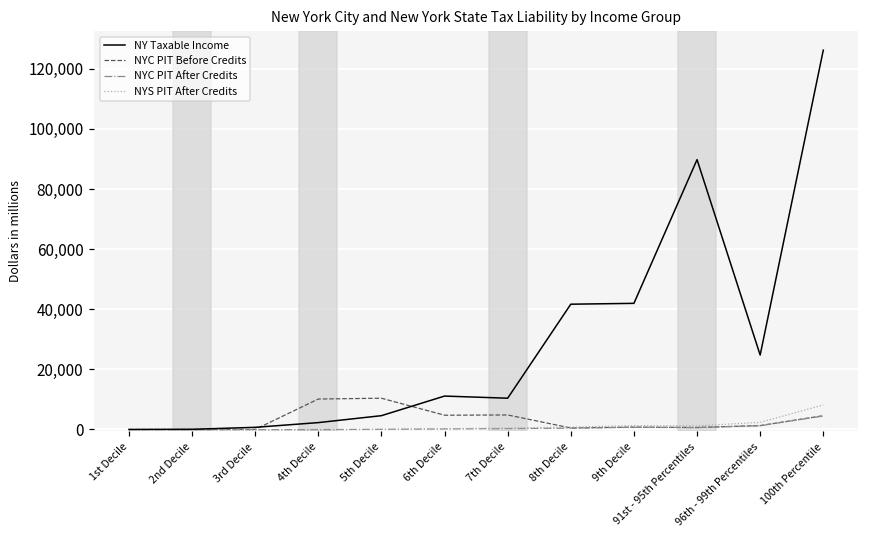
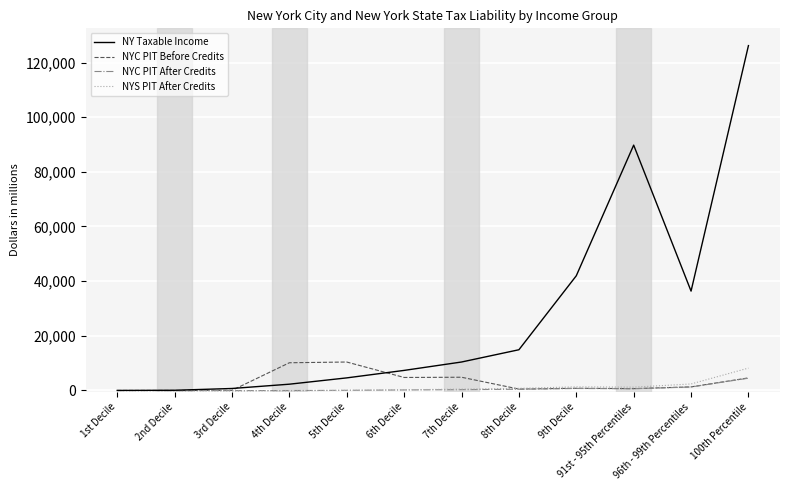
NY Taxable Income, 6th Decile: 11,000 -> 7,000
NY Taxable Income, 8th Decile: 42,000 -> 15,000
NY Taxable Income, 96th - 99th Percentiles: 25,000 -> 36,000
